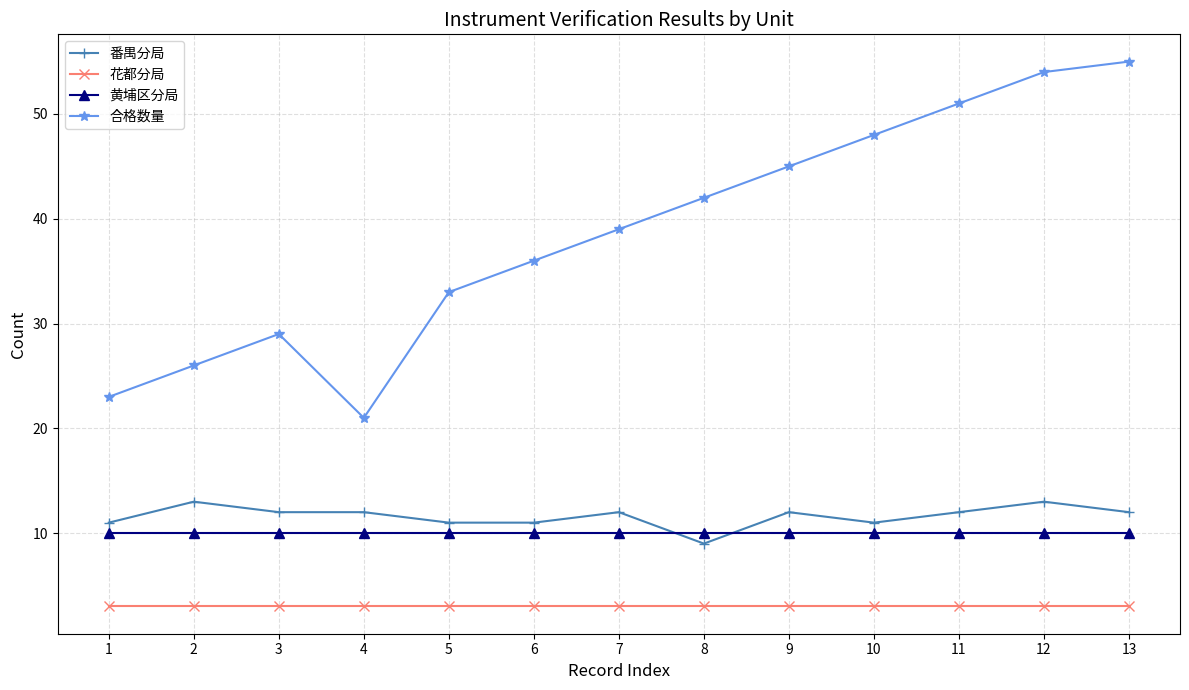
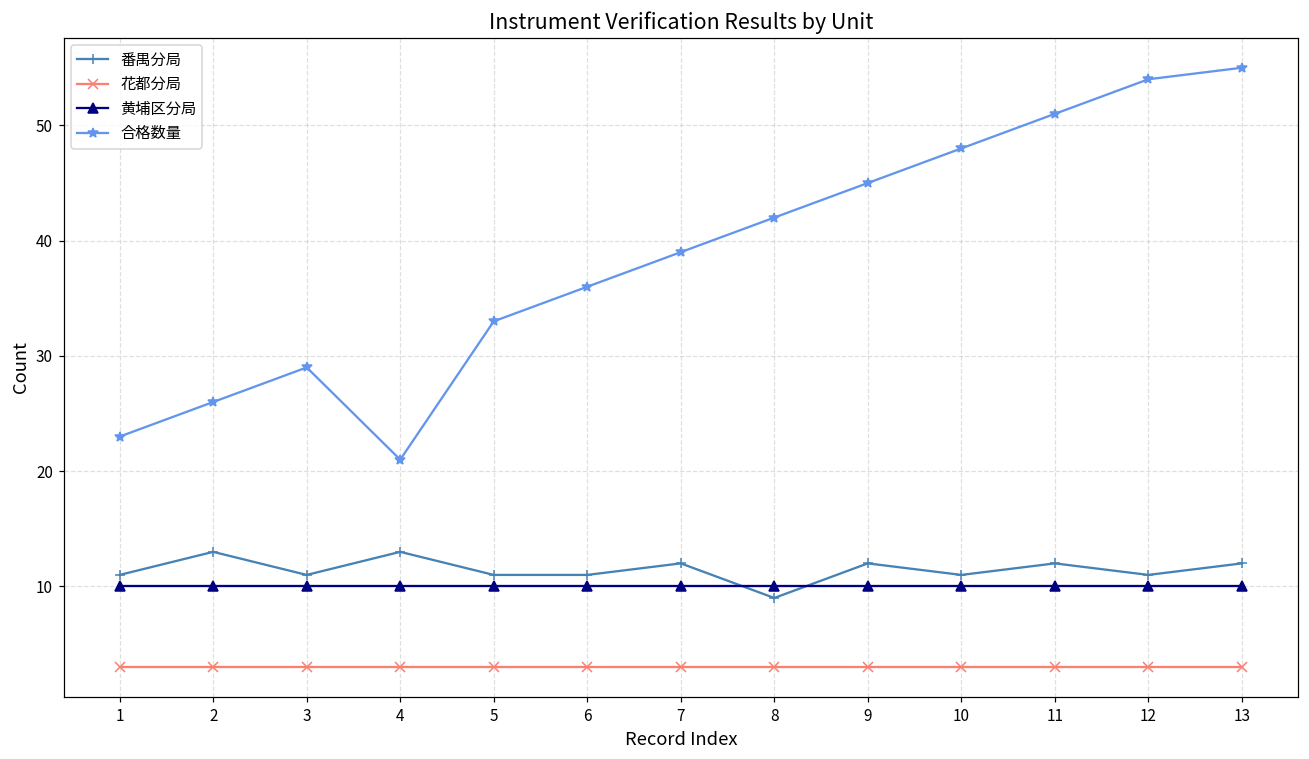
番禺分局, 3: 12 -> 11
番禺分局, 4: 12 -> 13
番禺分局, 12: 13 -> 11
